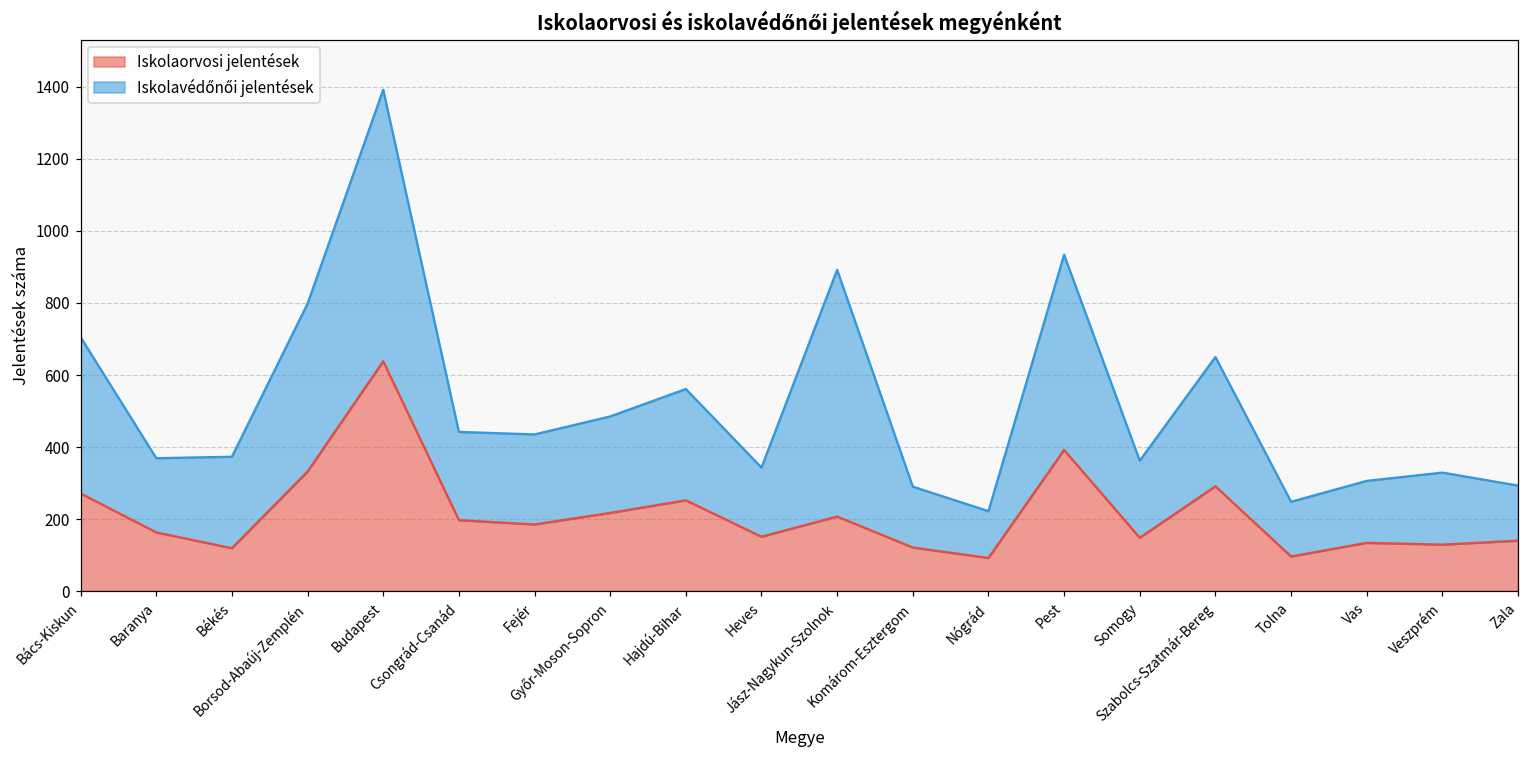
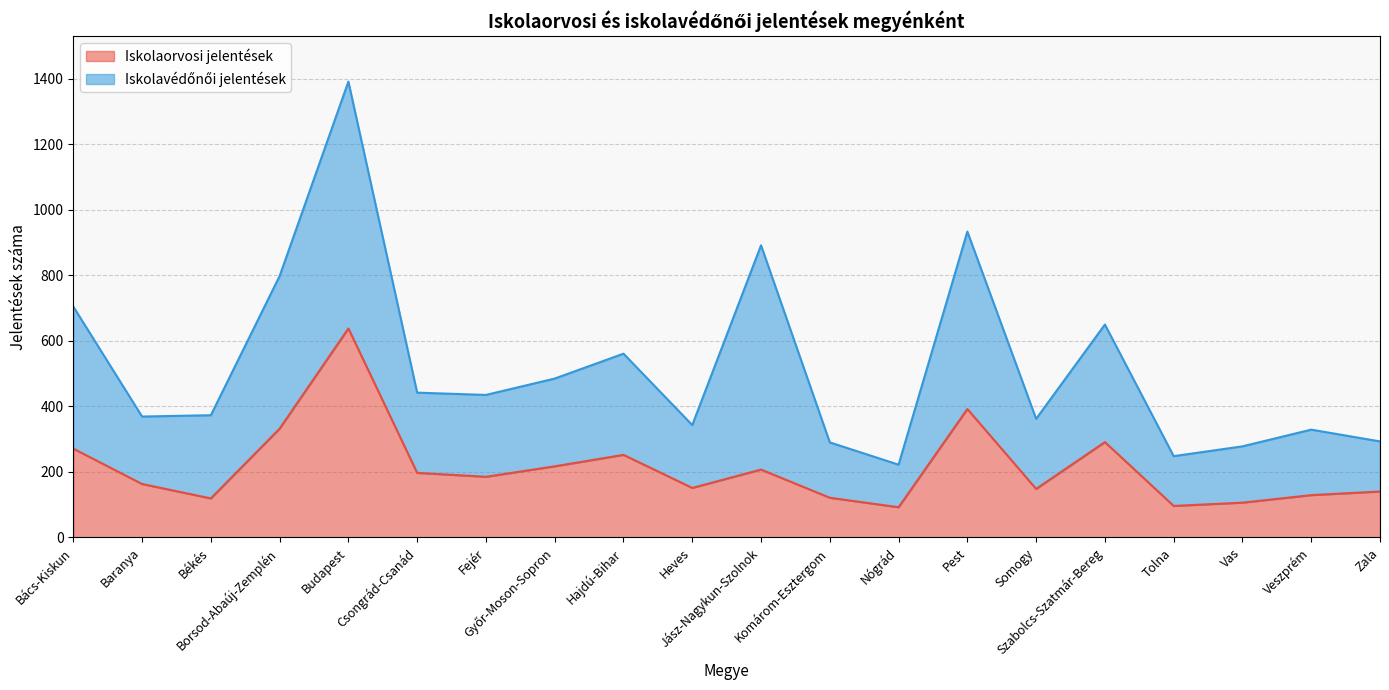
Iskolaorvosi jelentések, Vas: 130 -> 110
